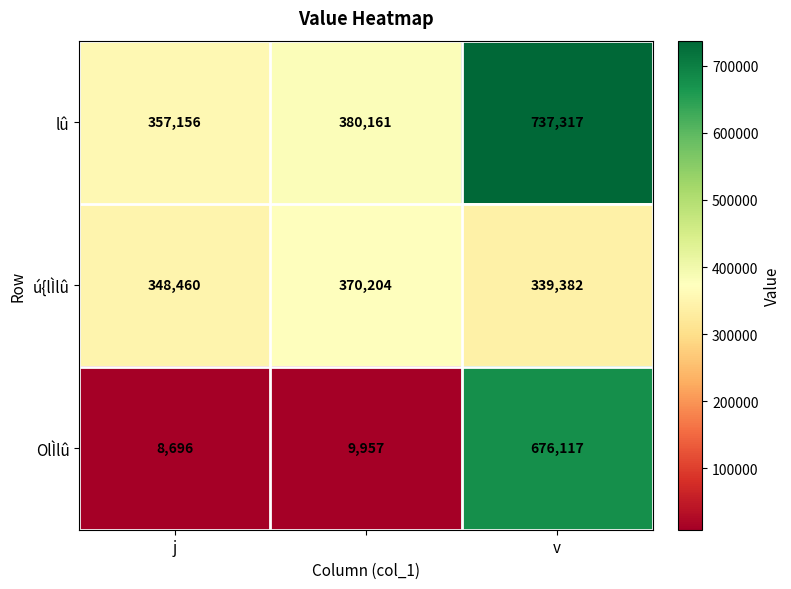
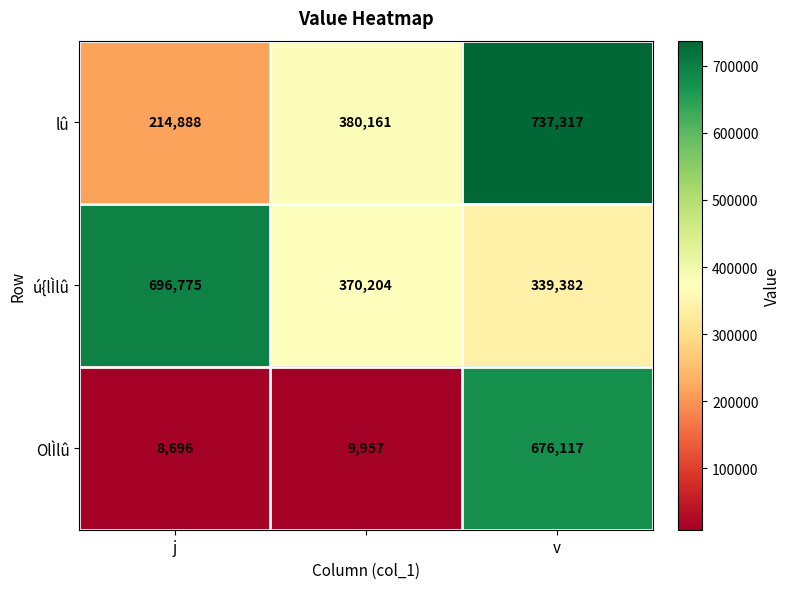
lû, j: 357,156 -> 214,888
ú{lÌlû, j: 348,460 -> 696,775
